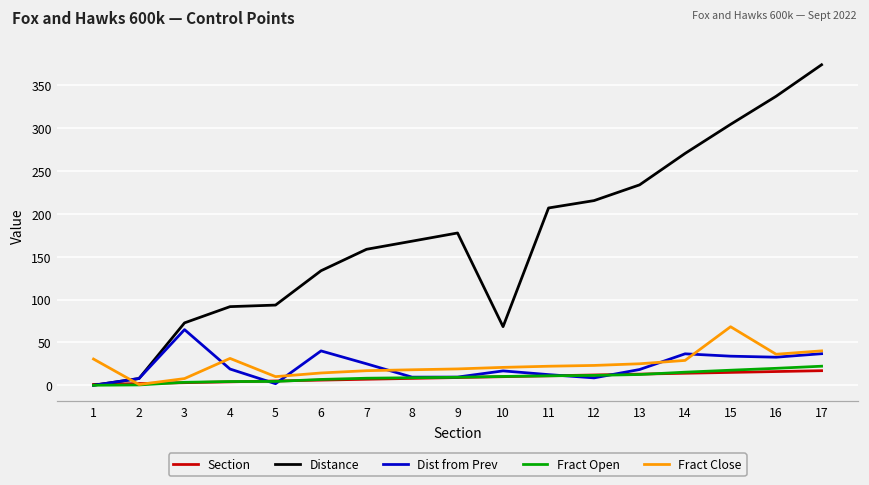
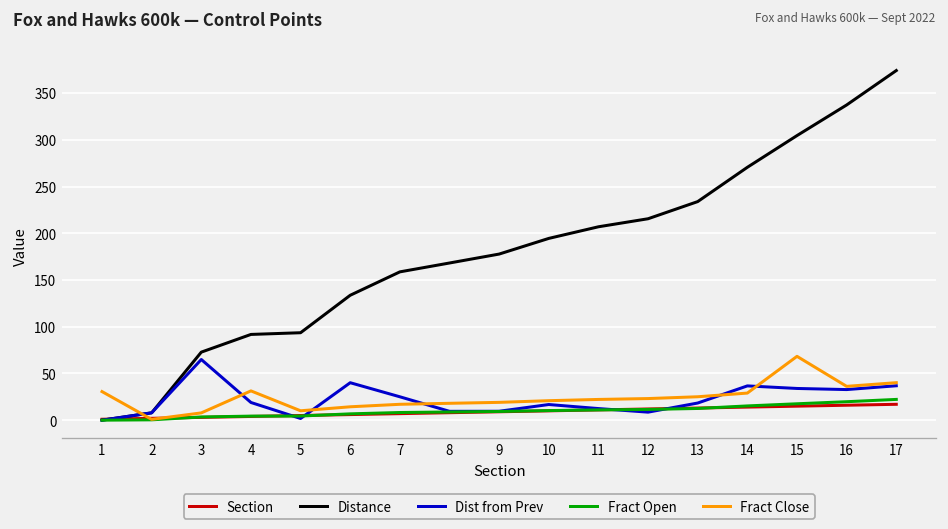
Distance, 10: 70 -> 190
